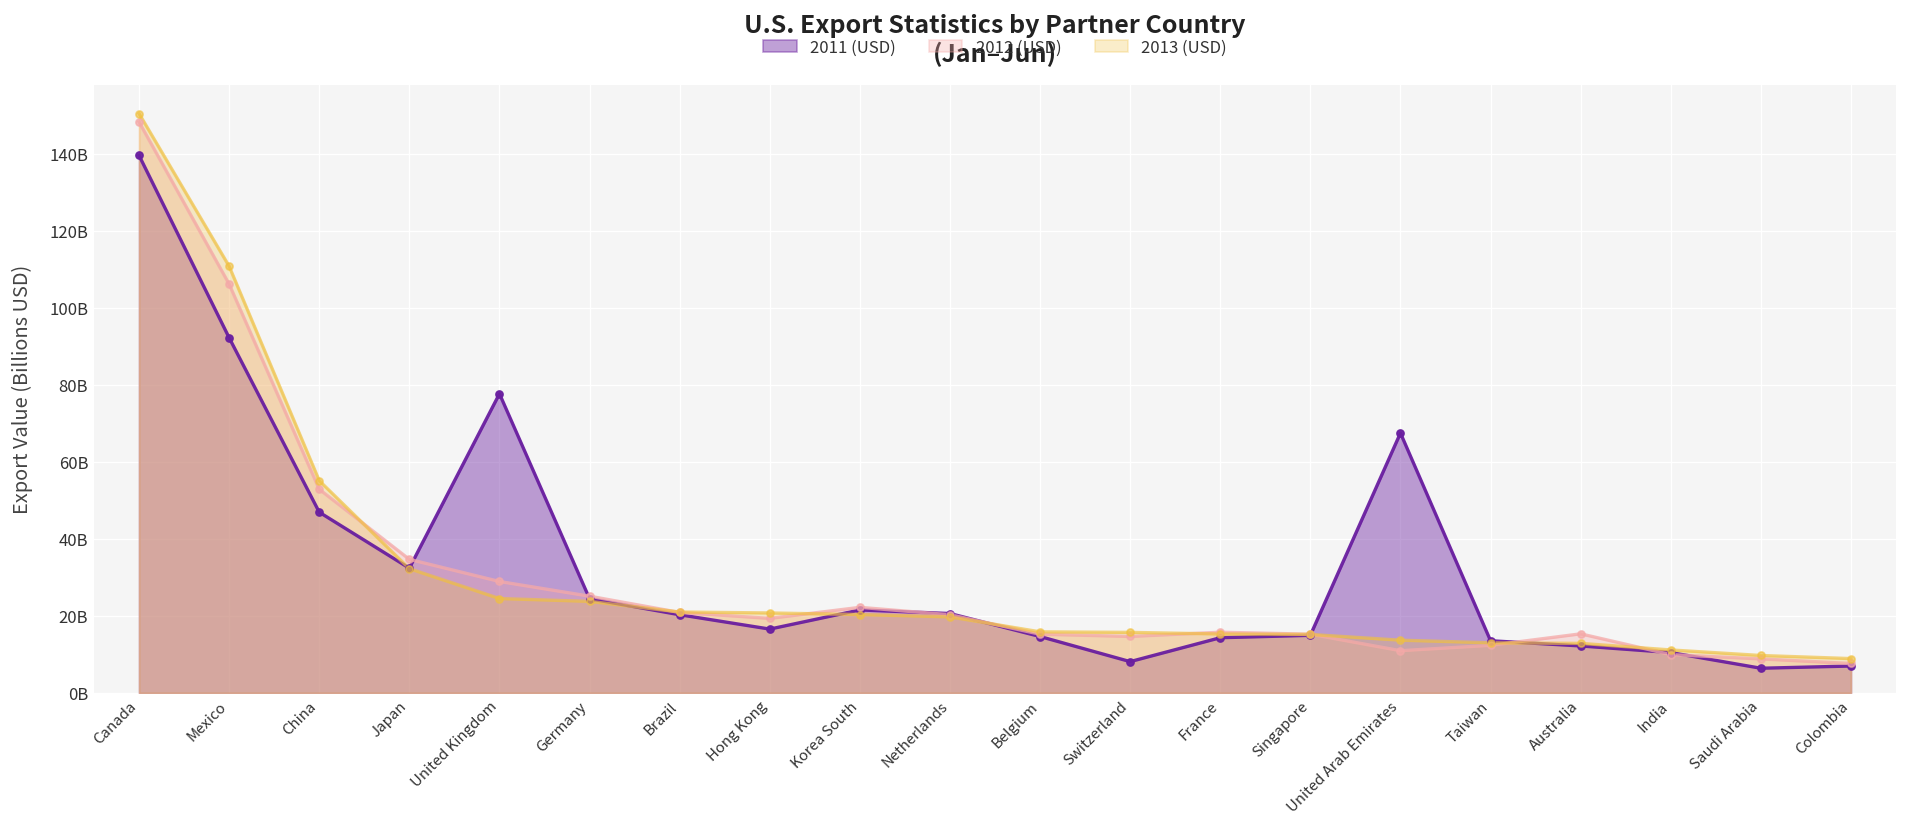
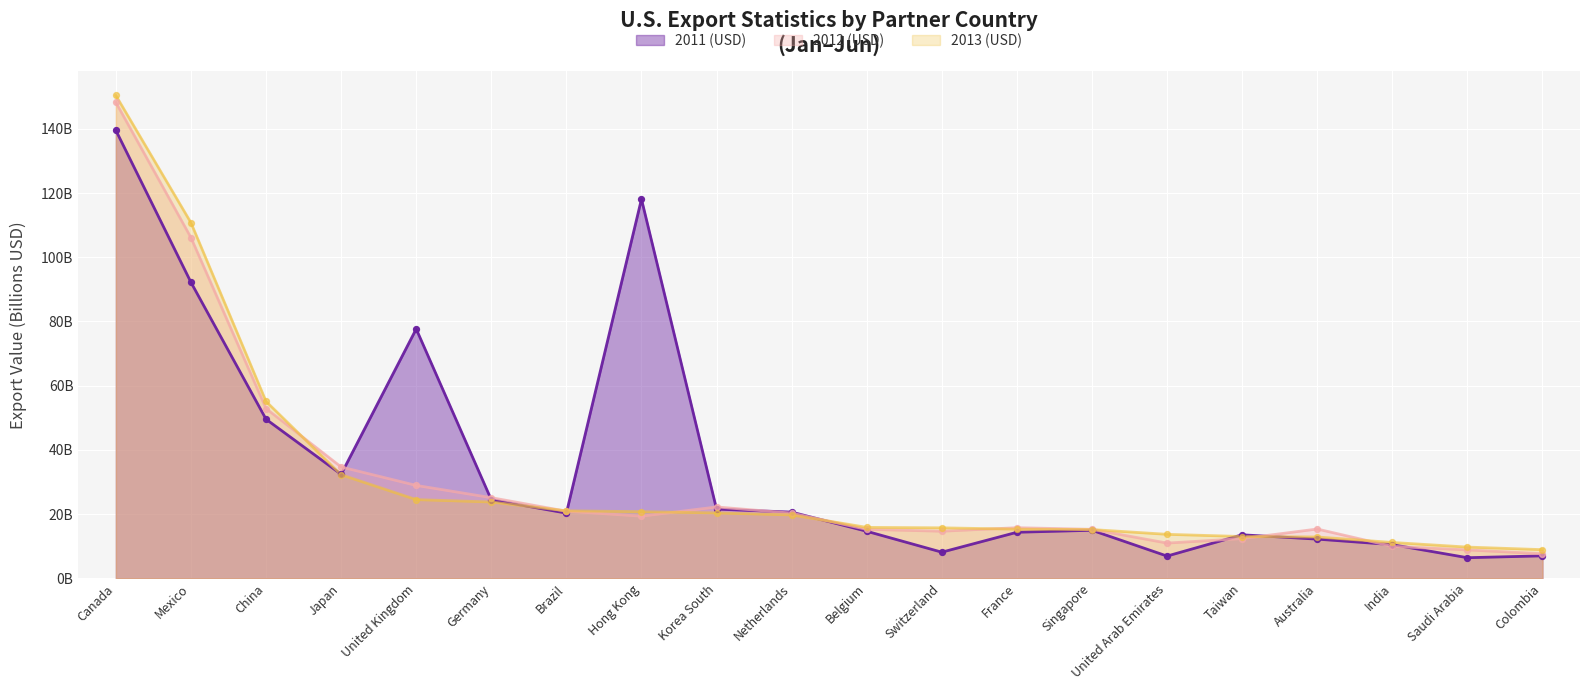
2011 (USD), China: 47000000000 -> 50000000000
2011 (USD), Hong Kong: 17000000000 -> 118000000000
2011 (USD), United Arab Emirates: 67000000000 -> 7000000000
